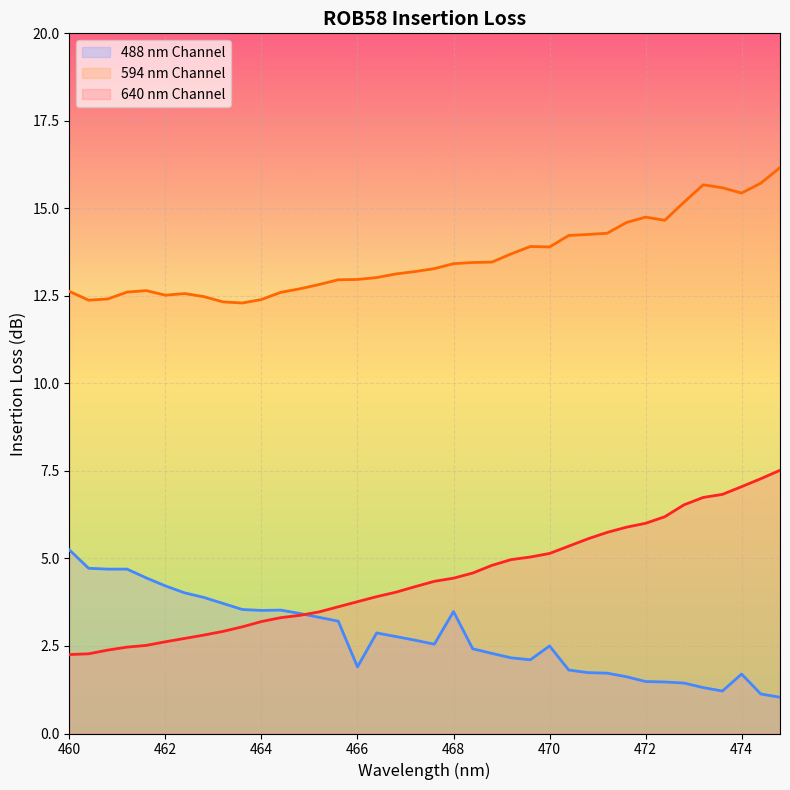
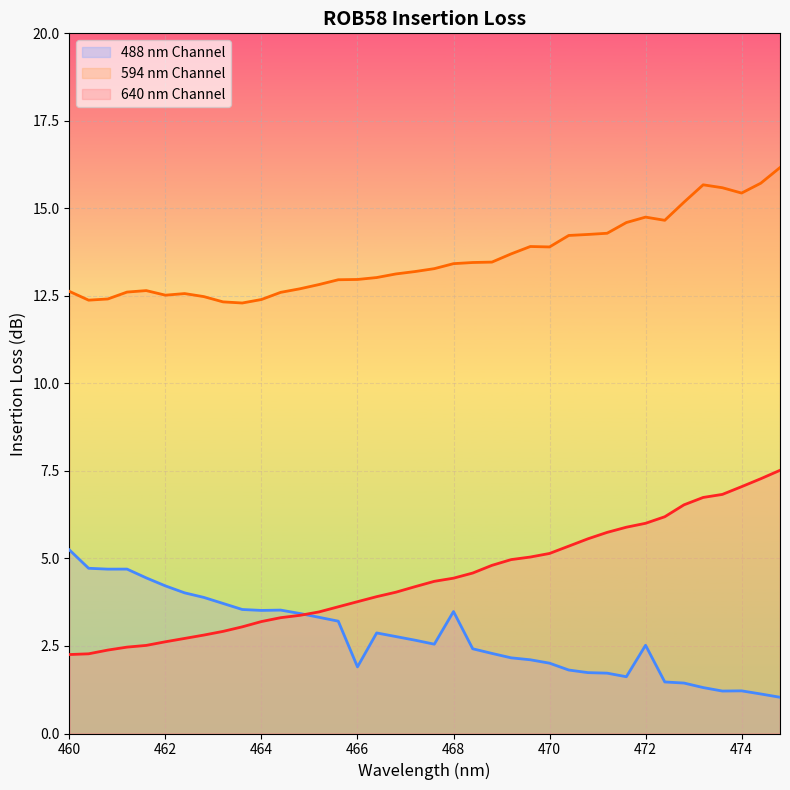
488 nm Channel, 470: 2.5 -> 2.0
488 nm Channel, 472: 1.5 -> 2.5
488 nm Channel, 474: 1.7 -> 1.2
